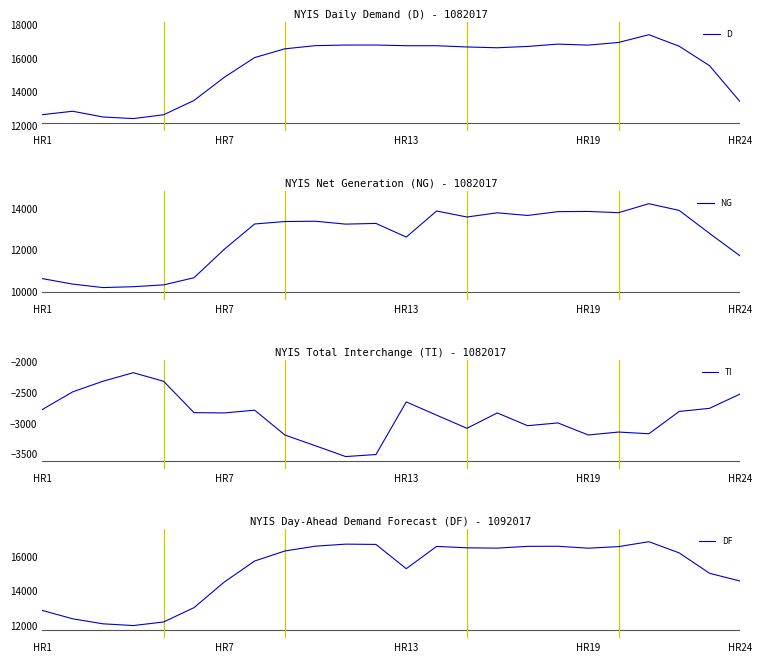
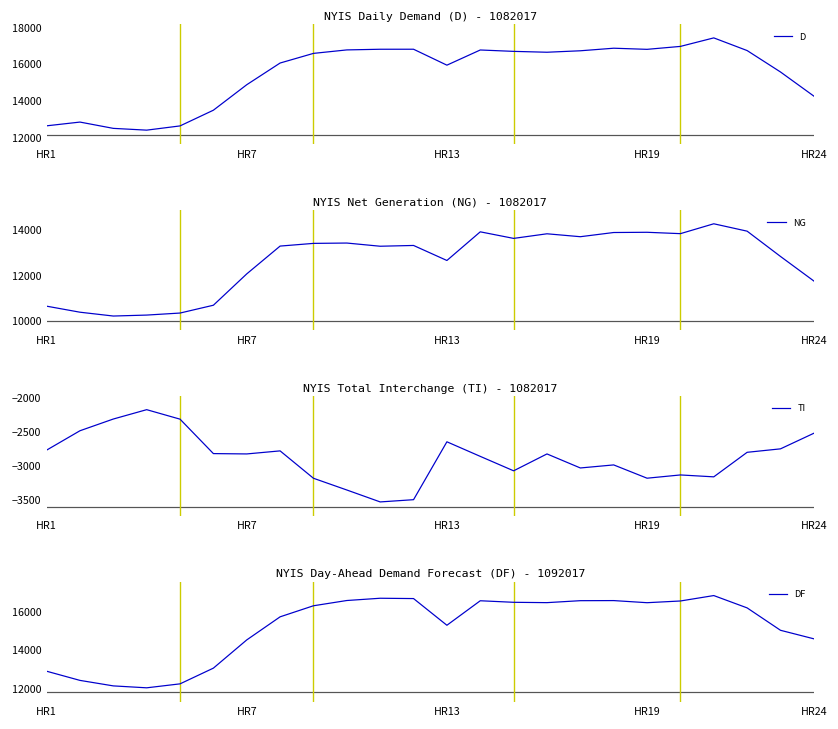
NYIS Daily Demand (D) - 1082017, HR13: 16800 -> 15900
NYIS Daily Demand (D) - 1082017, HR24: 13400 -> 14300
